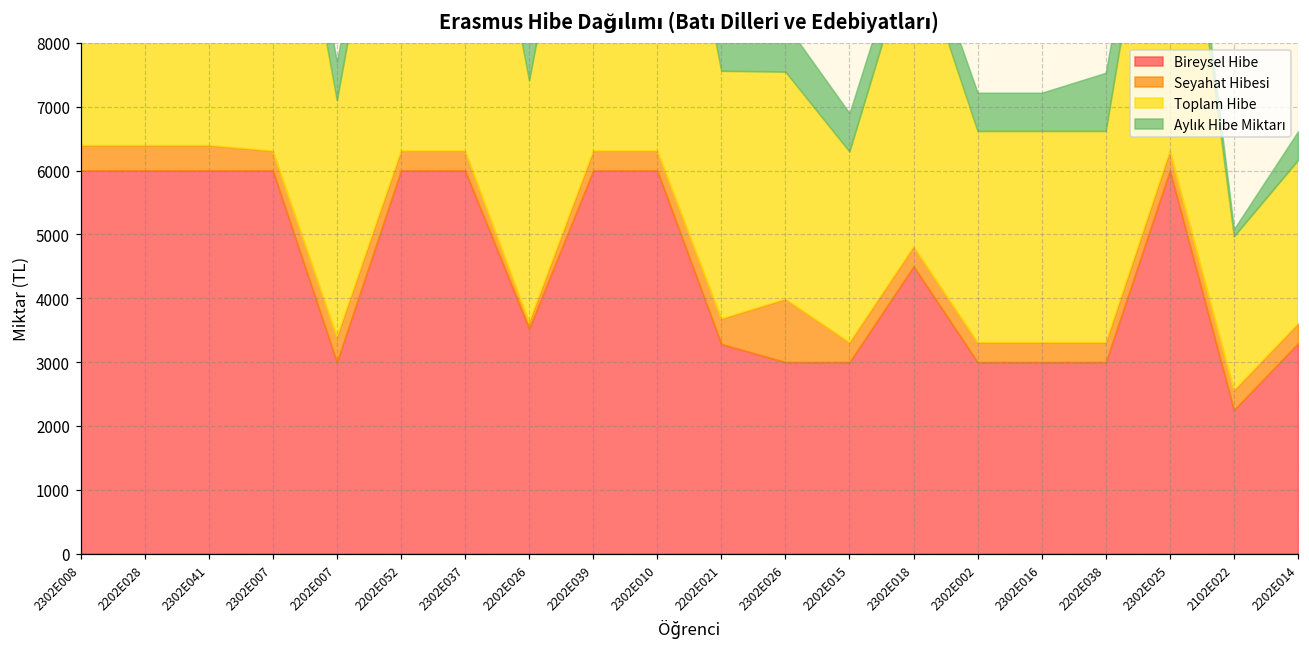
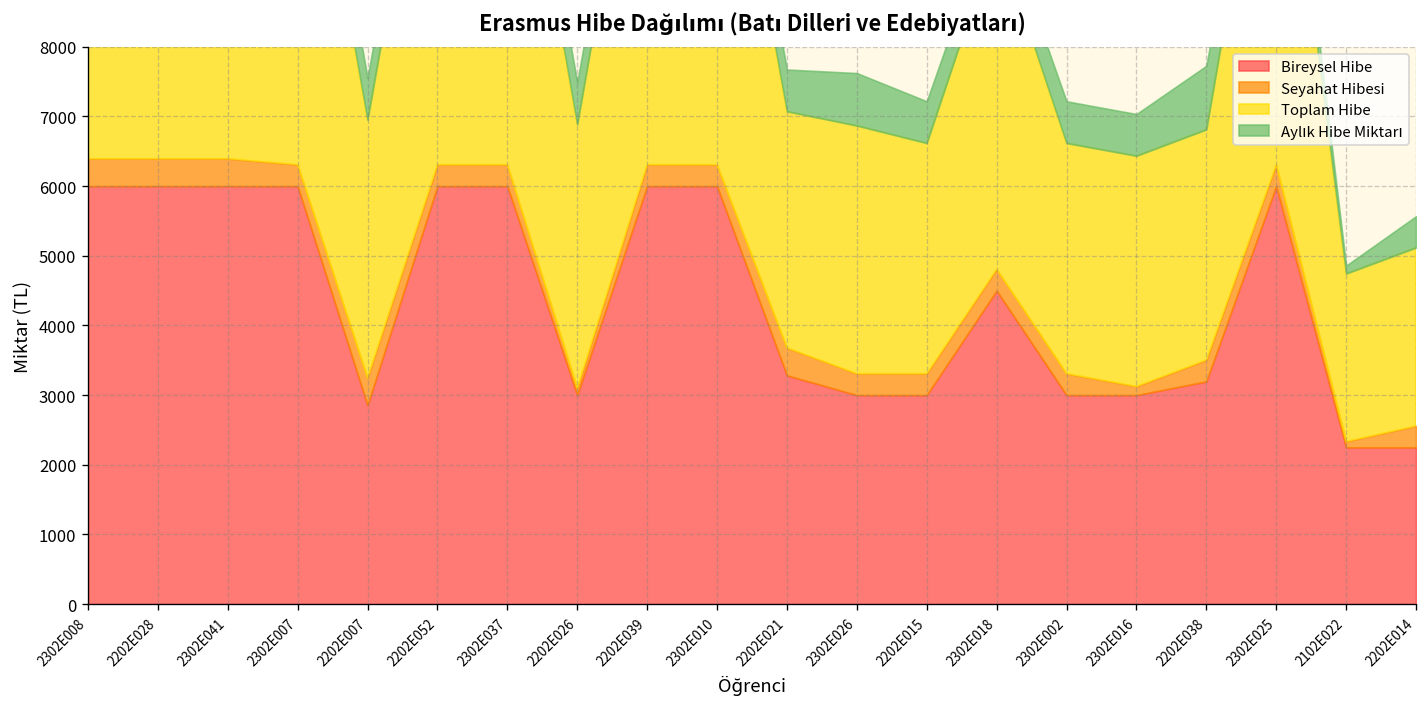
Bireysel Hibe, 2202E007: 3000 -> 2900
Bireysel Hibe, 2202E026: 3500 -> 3000
Toplam Hibe, 2202E021: 3900 -> 3400
Seyahat Hibesi, 2302E026: 1000 -> 300
Toplam Hibe, 2202E015: 3000 -> 3300
Seyahat Hibesi, 2302E016: 300 -> 100
Bireysel Hibe, 2202E038: 3000 -> 3200
Seyahat Hibesi, 2102E022: 300 -> 100
Bireysel Hibe, 2202E014: 3300 -> 2300
